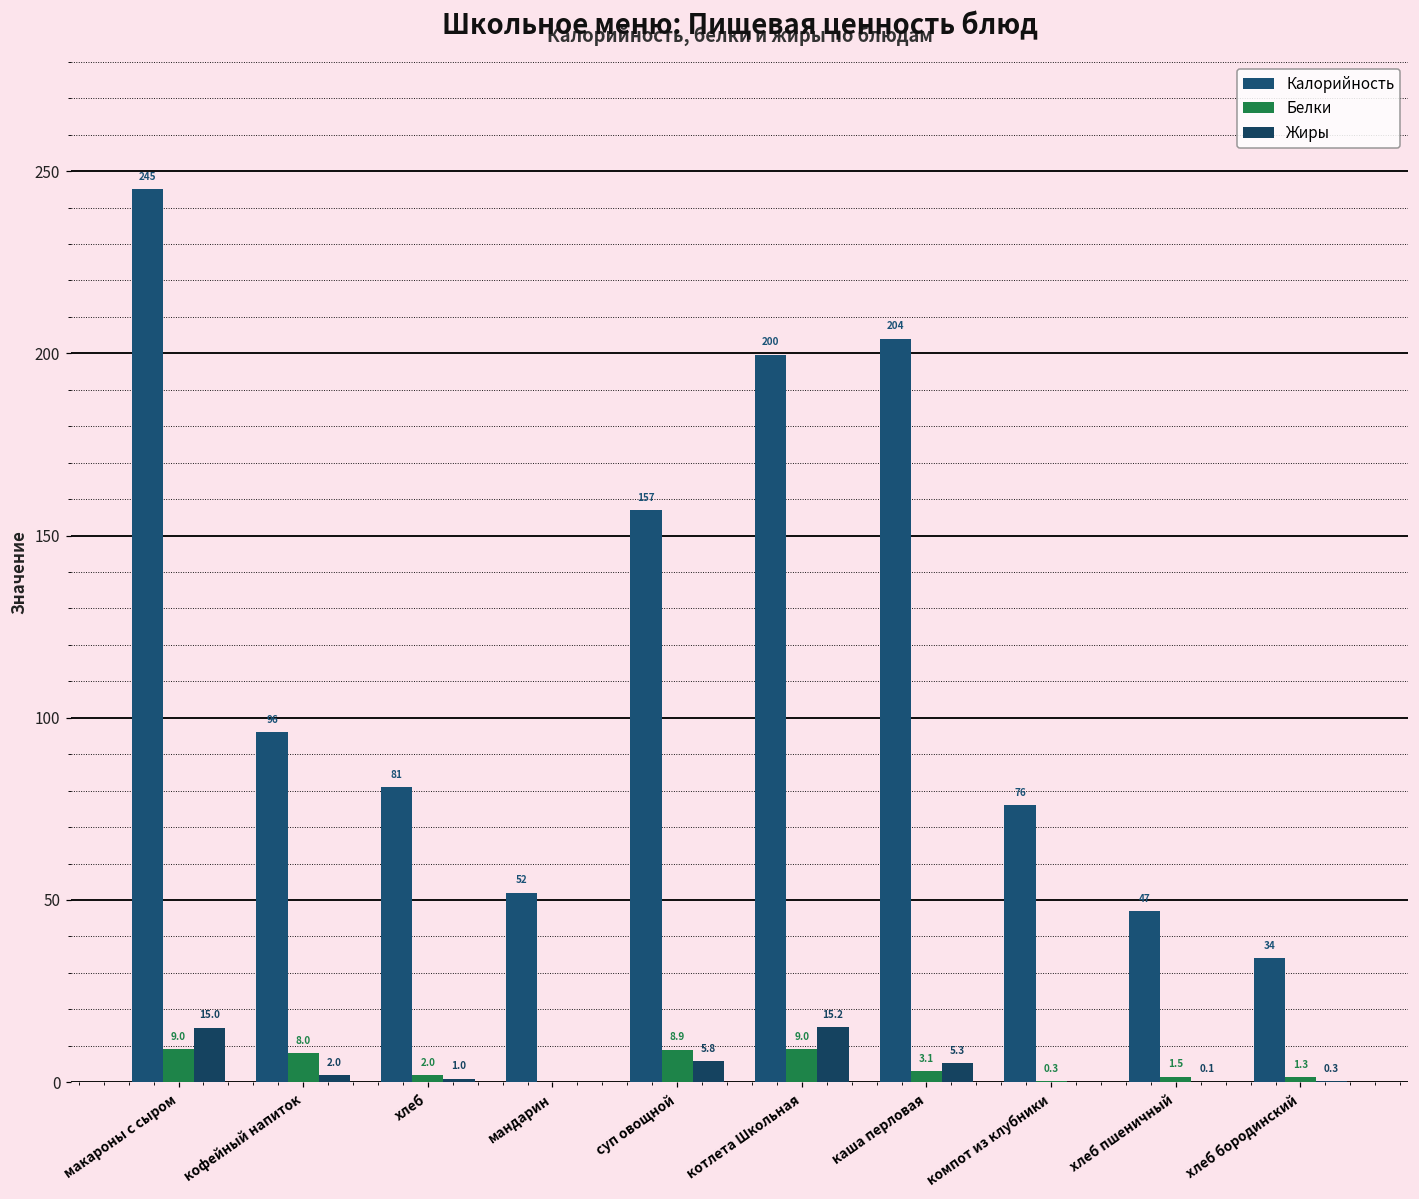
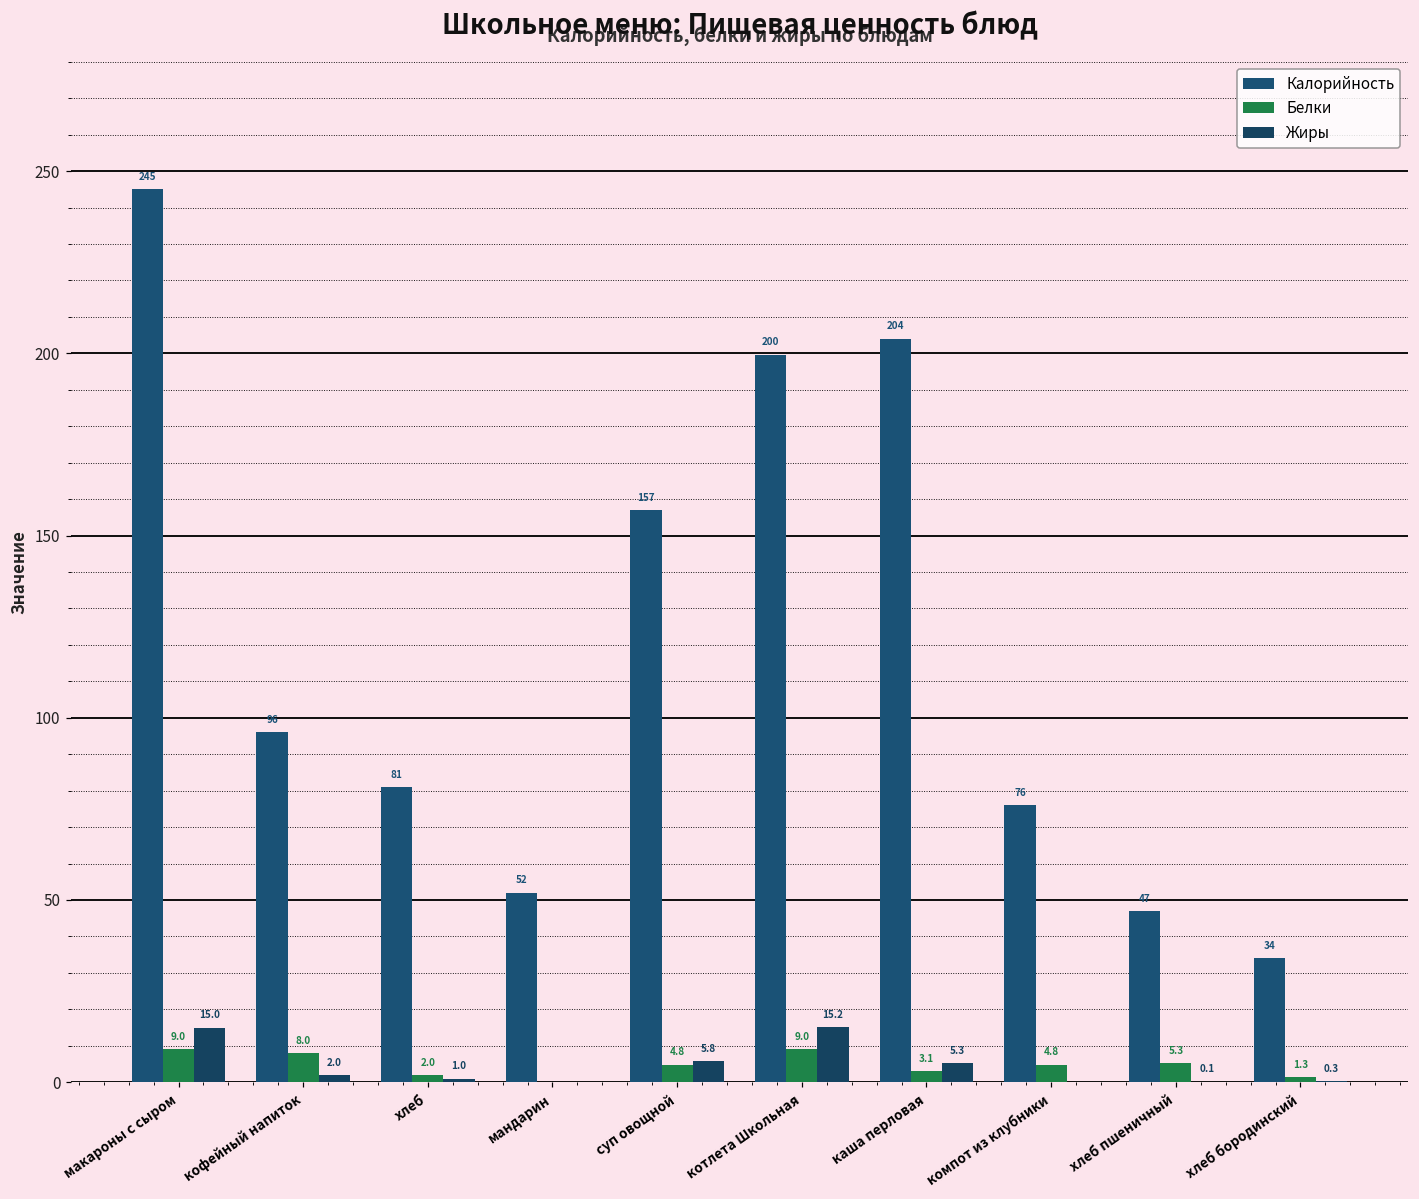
Белки, суп овощной: 8.9 -> 4.8
Белки, компот из клубники: 0.3 -> 4.8
Белки, хлеб пшеничный: 1.5 -> 5.3
